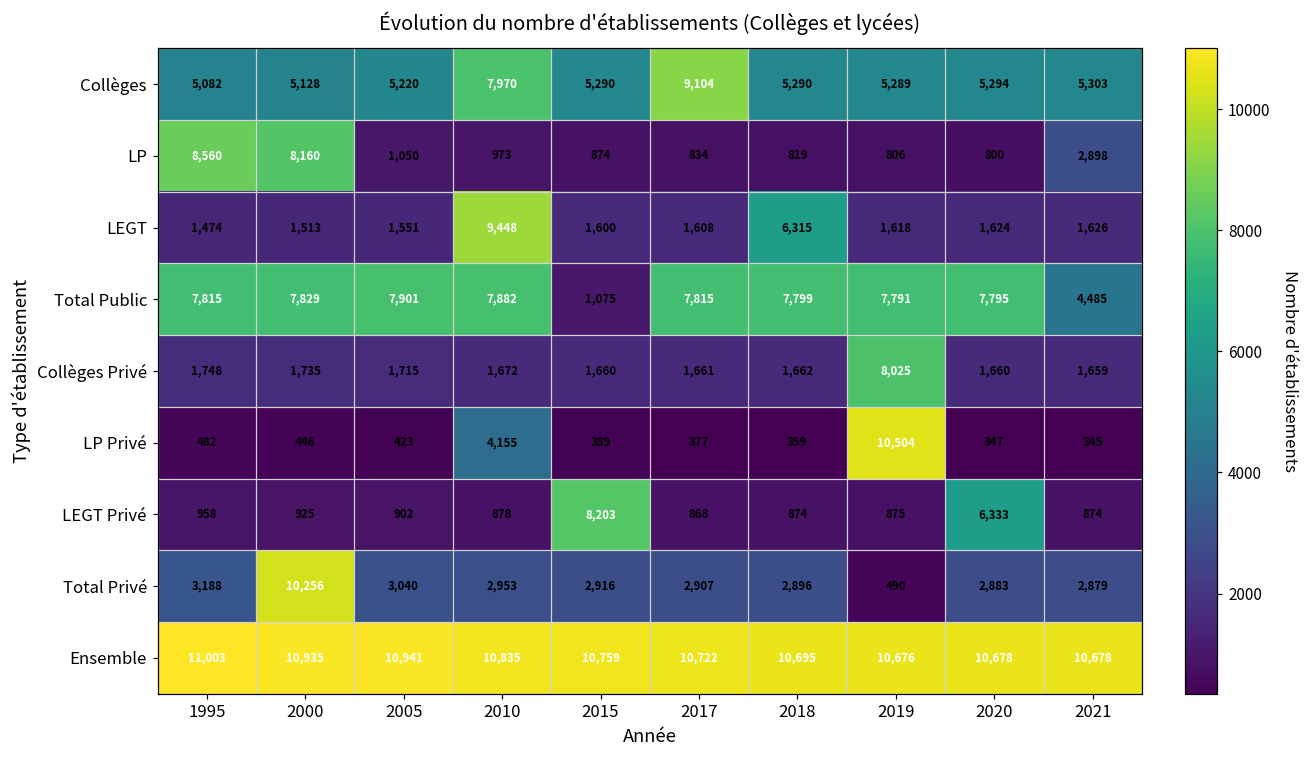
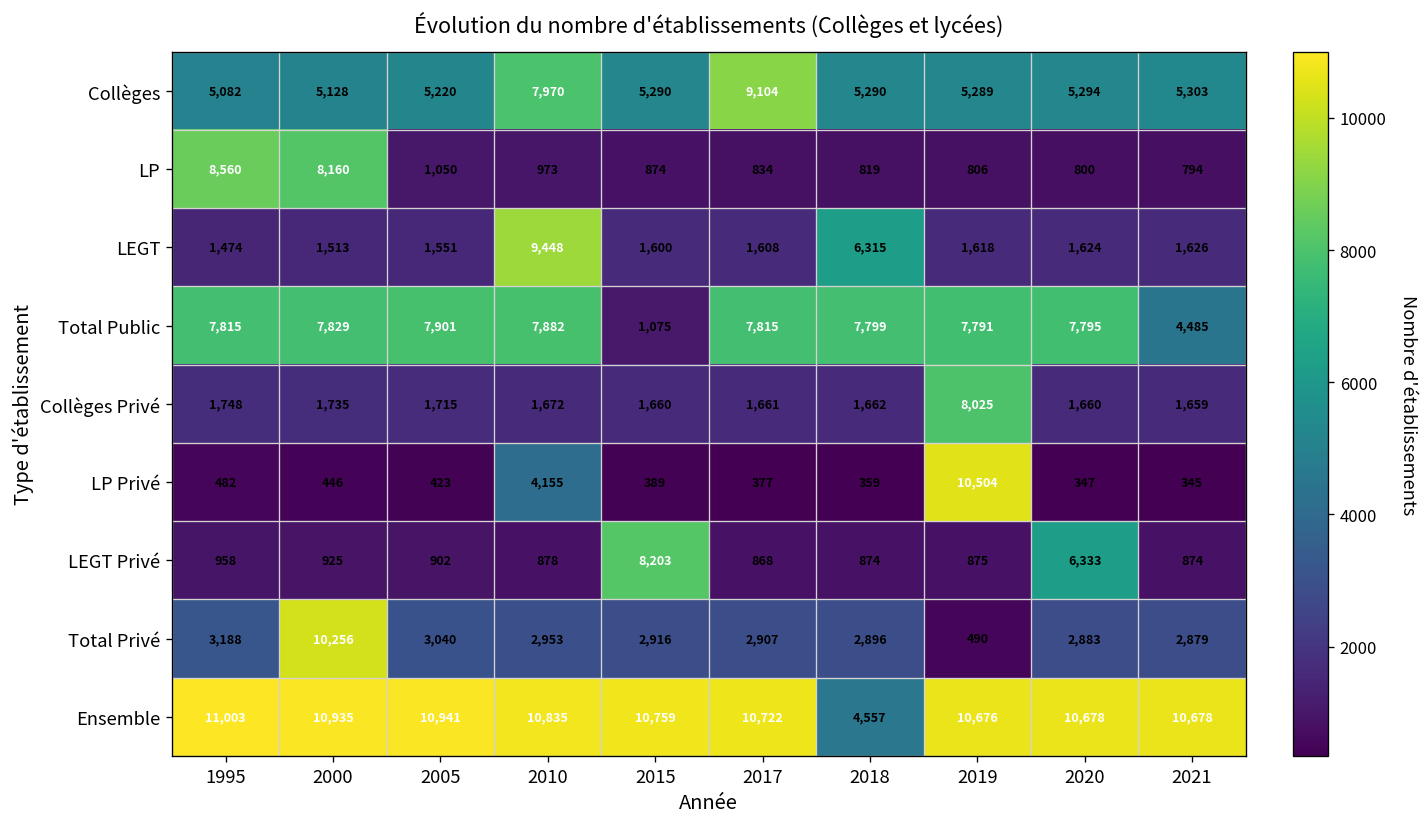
LP, 2021: 2,898 -> 794
Ensemble, 2018: 10,695 -> 4,557
